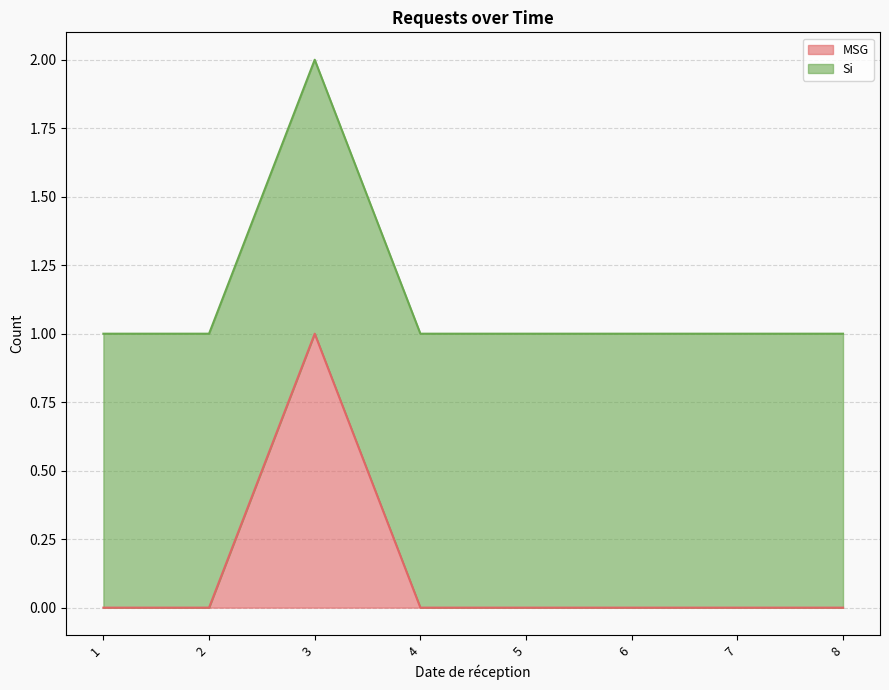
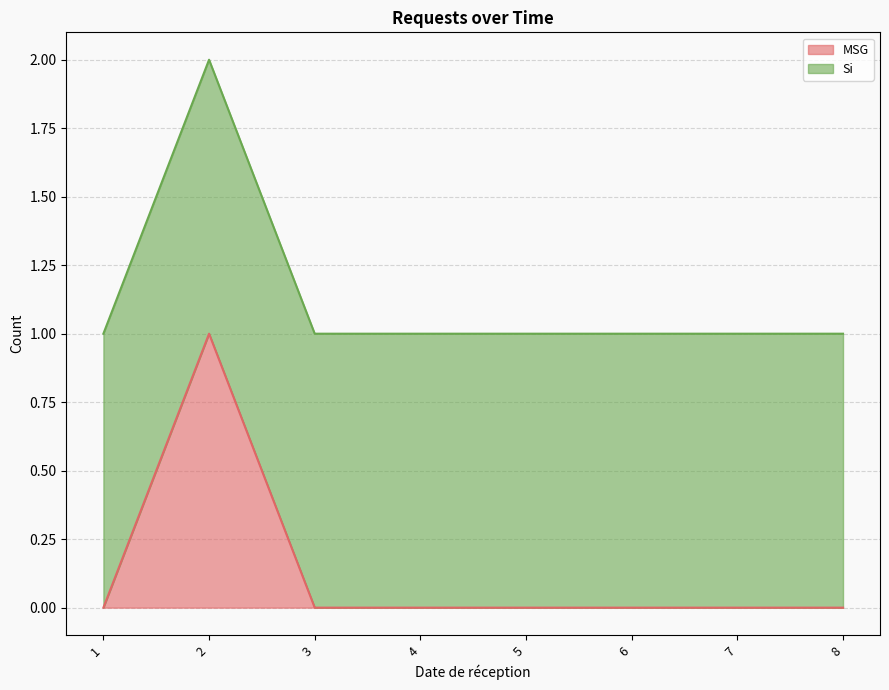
MSG, 2: 0 -> 1
MSG, 3: 1 -> 0
